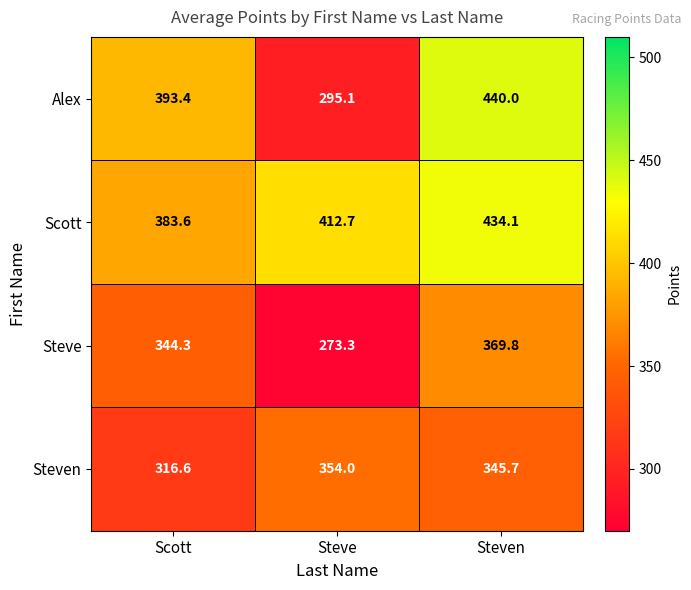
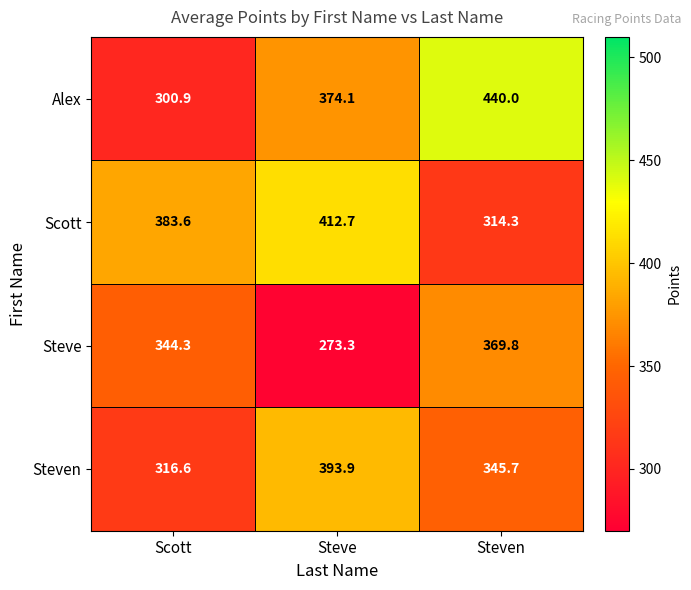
Alex, Scott: 393.4 -> 300.9
Alex, Steve: 295.1 -> 374.1
Scott, Steven: 434.1 -> 314.3
Steven, Steve: 354.0 -> 393.9
